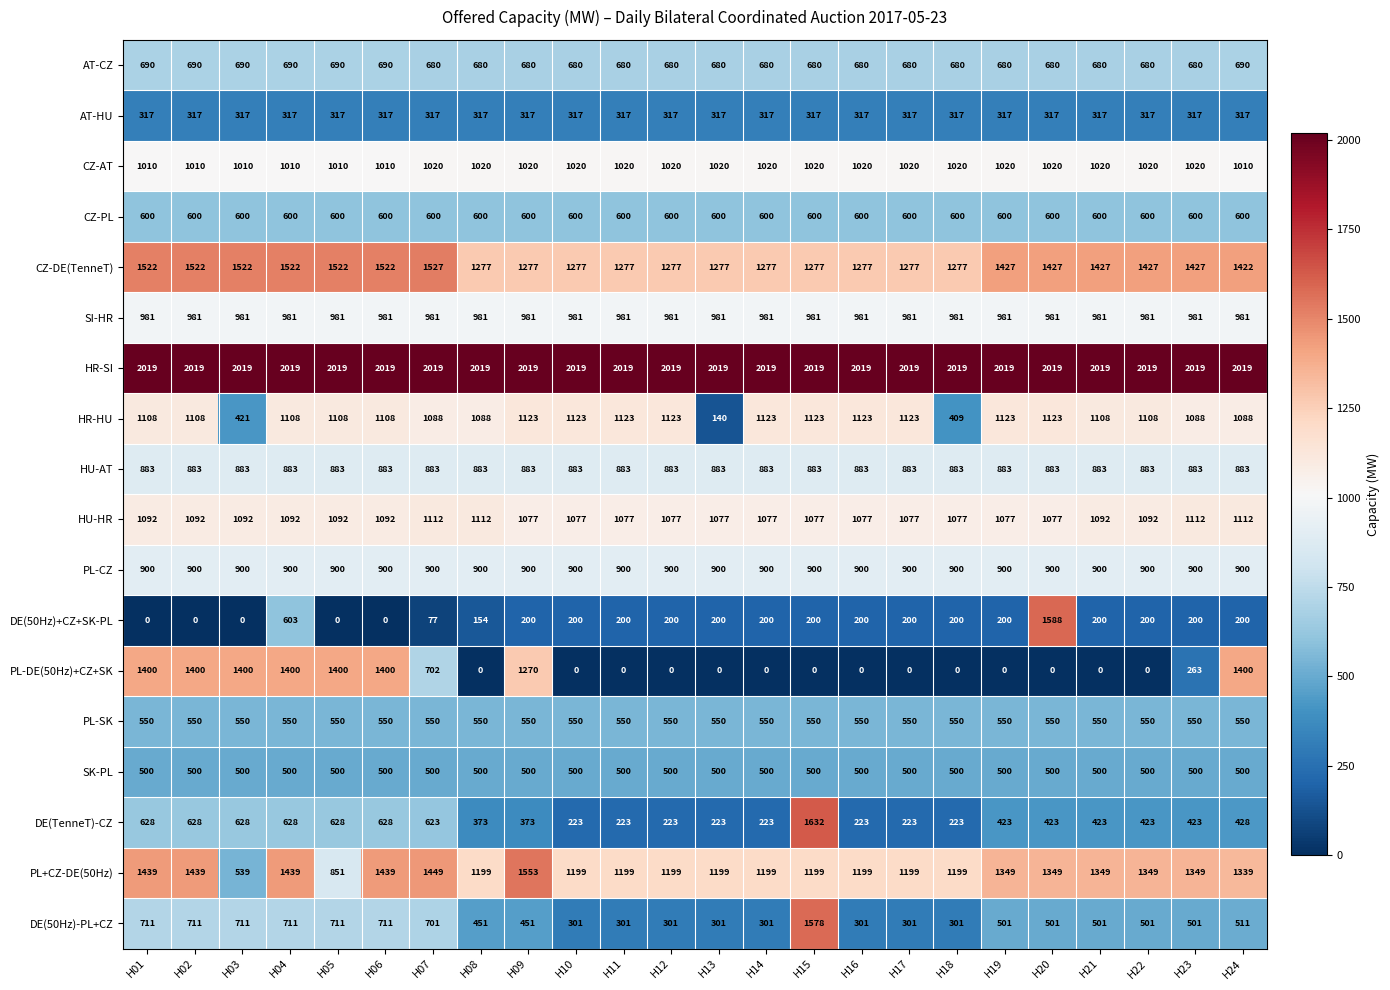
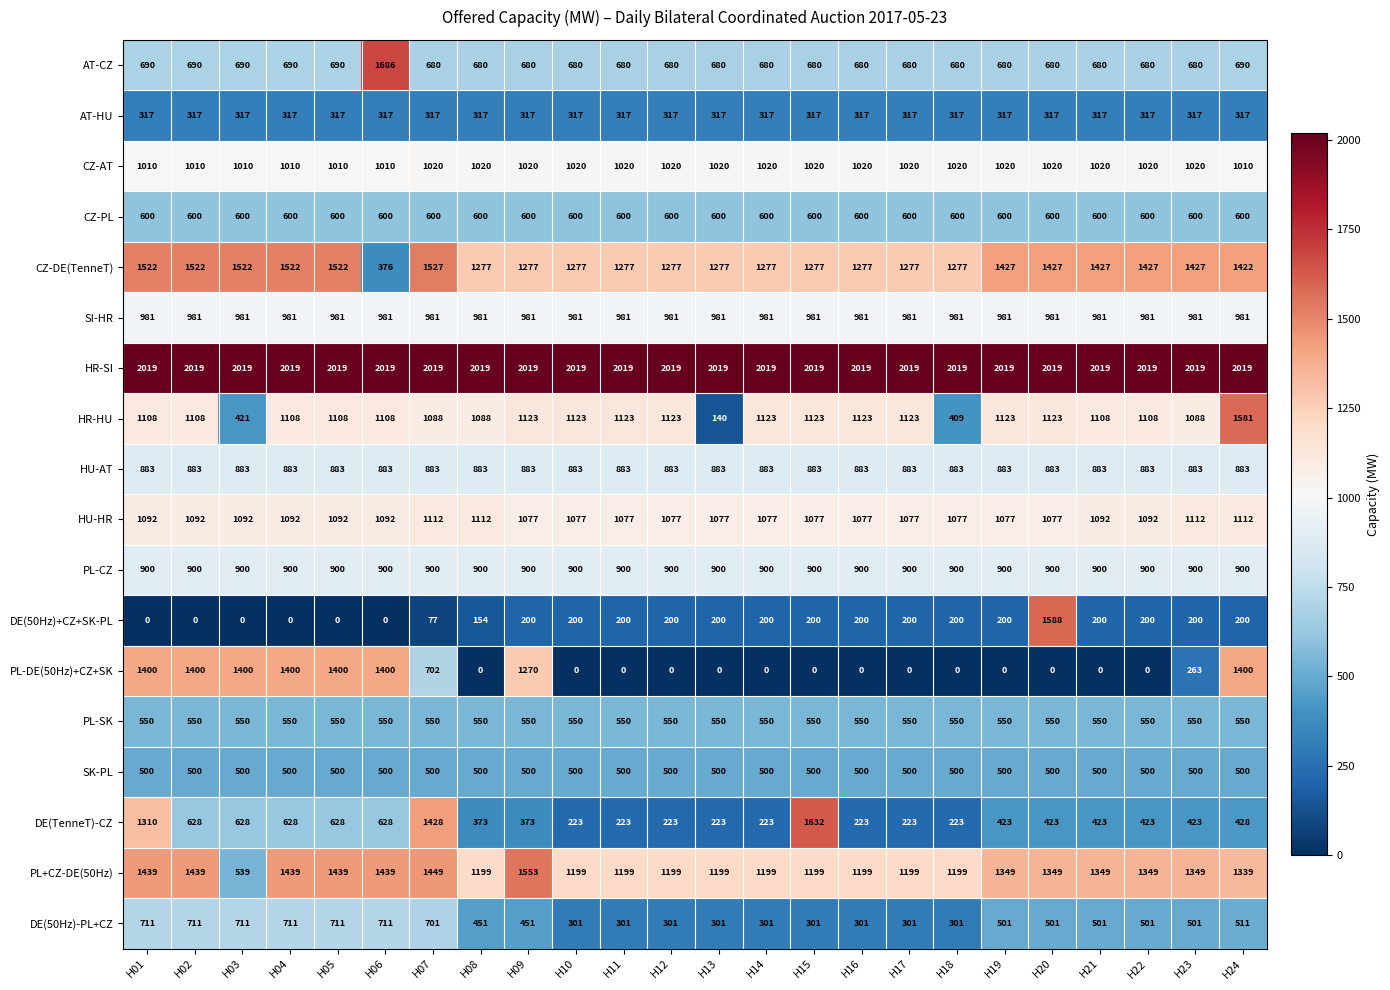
AT-CZ, H06: 690 -> 1686
CZ-DE(TenneT), H06: 1522 -> 376
HR-HU, H24: 1088 -> 1581
DE(50Hz)+CZ+SK-PL, H04: 603 -> 0
DE(TenneT)-CZ, H01: 628 -> 1310
DE(TenneT)-CZ, H07: 623 -> 1428
PL+CZ-DE(50Hz), H05: 851 -> 1439
DE(50Hz)-PL+CZ, H15: 1578 -> 301
